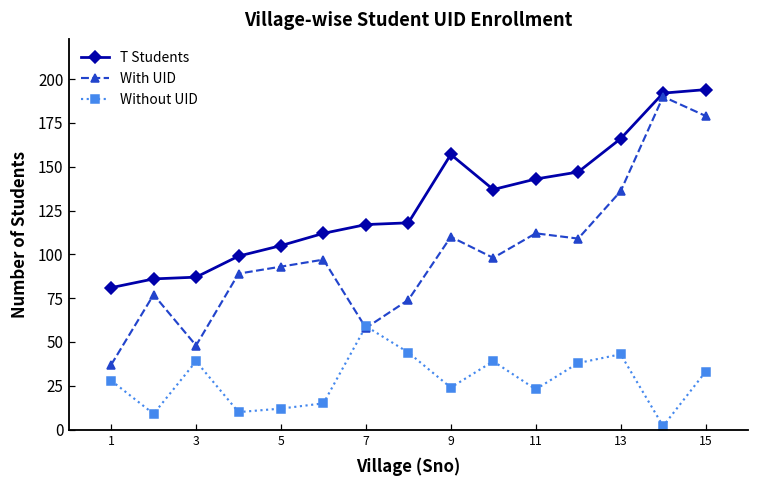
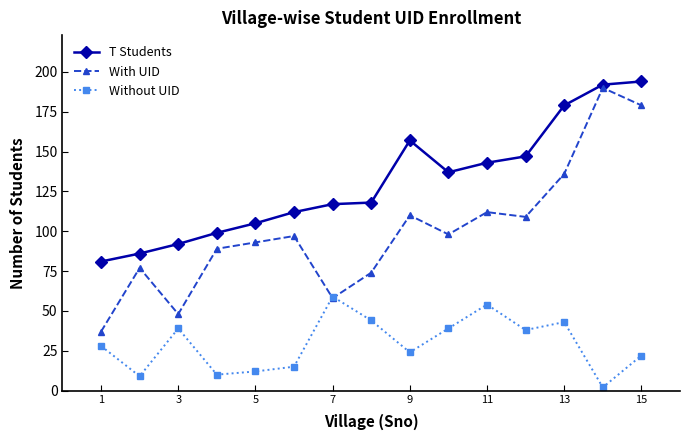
T Students, 3: 87 -> 92
Without UID, 11: 23 -> 54
T Students, 13: 166 -> 179
Without UID, 15: 33 -> 22
